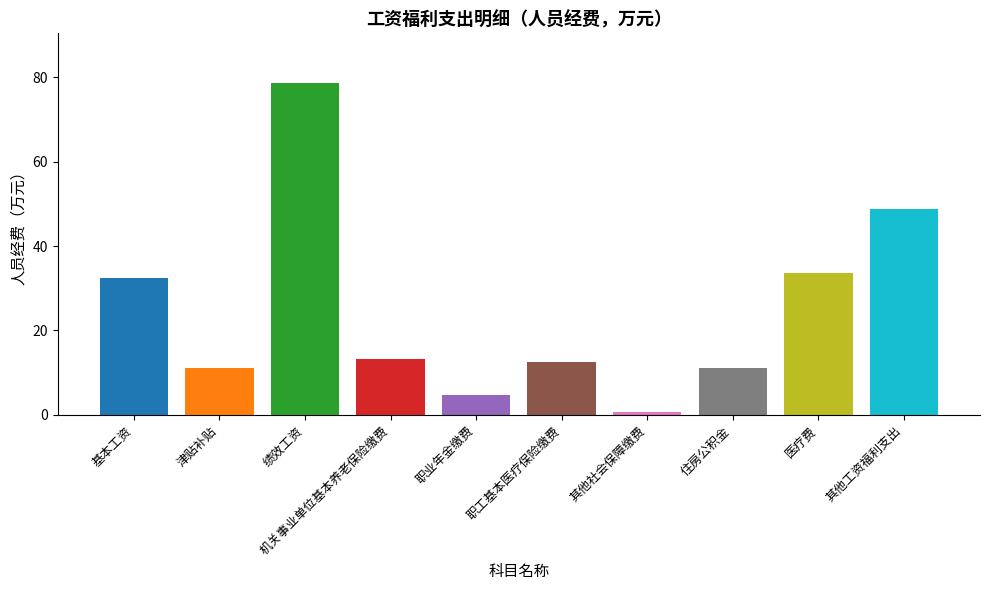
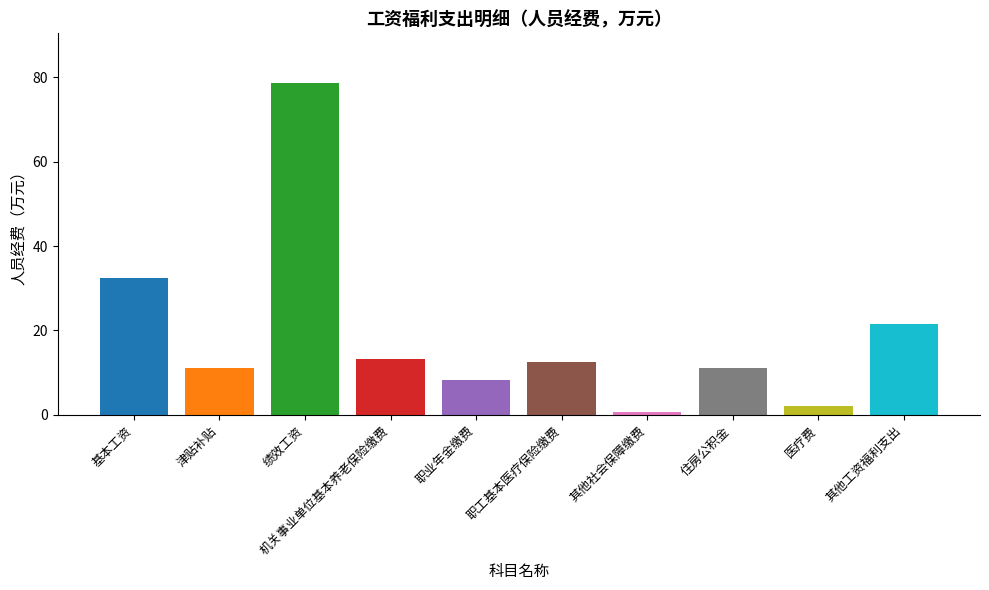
职业年金缴费: 5 -> 8
医疗费: 34 -> 2
其他工资福利支出: 49 -> 21
